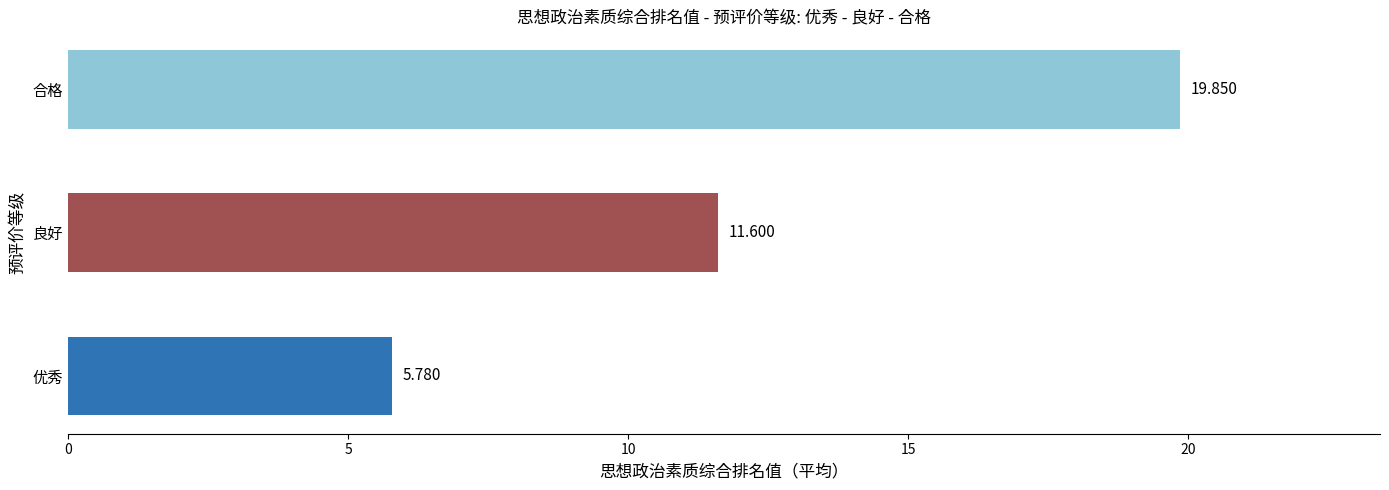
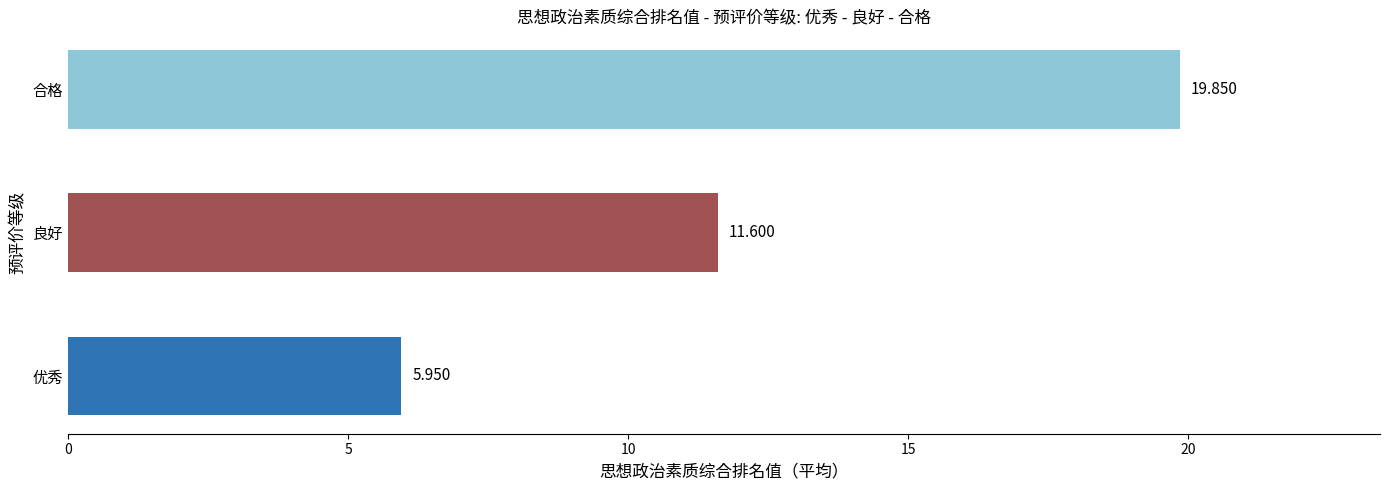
优秀: 5.780 -> 5.950
